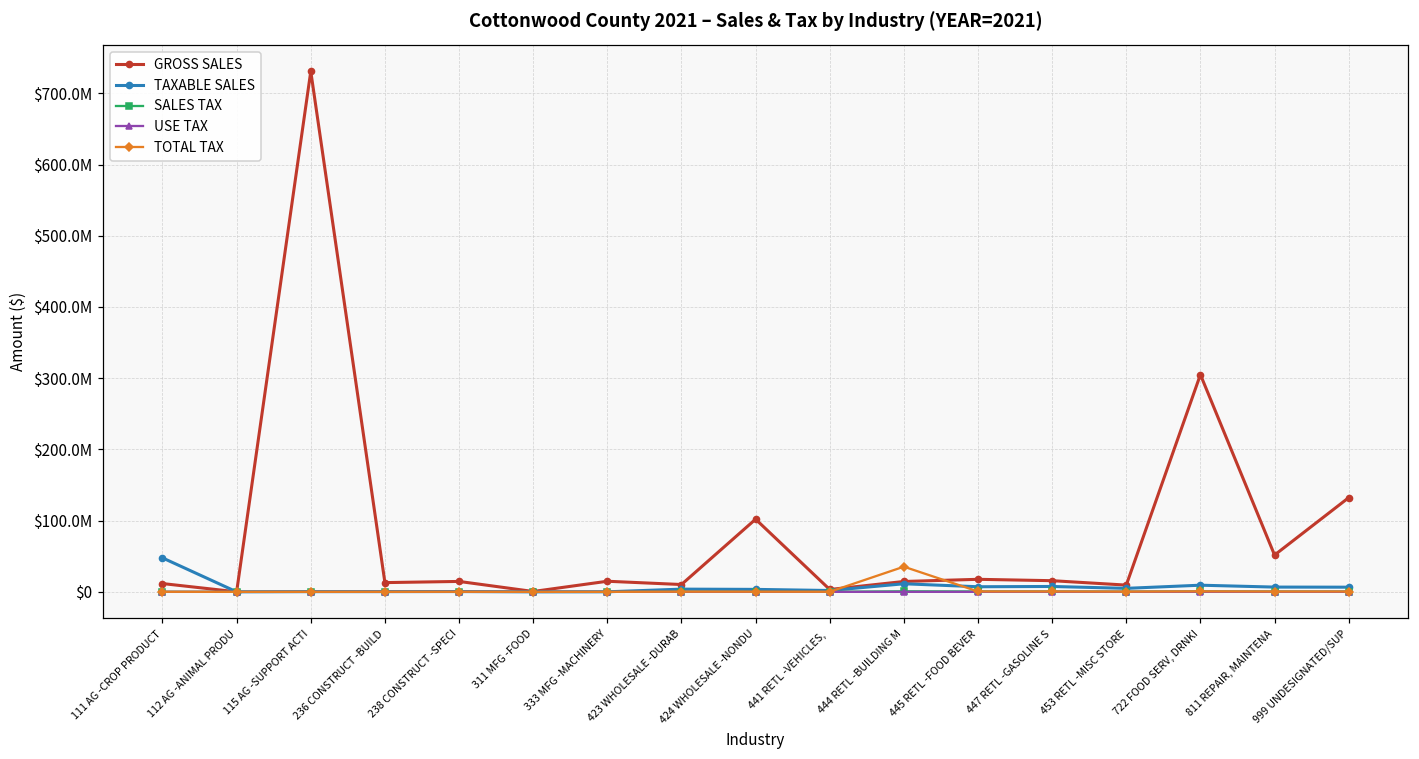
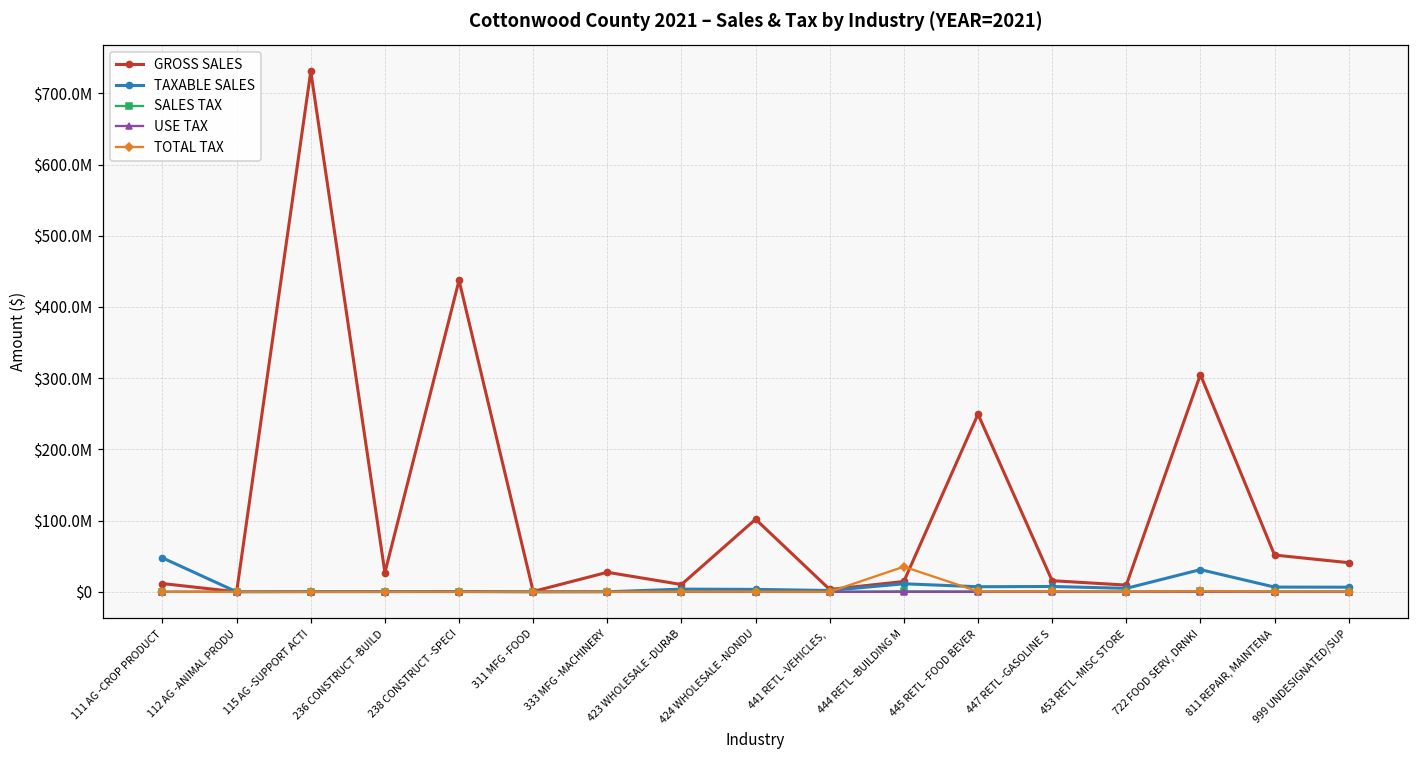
GROSS SALES, 236 CONSTRUCT -BUILD: $10000000 -> $30000000
GROSS SALES, 238 CONSTRUCT -SPECI: $10000000 -> $440000000
GROSS SALES, 333 MFG -MACHINERY: $10000000 -> $30000000
GROSS SALES, 445 RETL -FOOD BEVER: $20000000 -> $250000000
TAXABLE SALES, 722 FOOD SERV, DRNKI: $10000000 -> $30000000
GROSS SALES, 999 UNDESIGNATED/SUP: $130000000 -> $40000000
